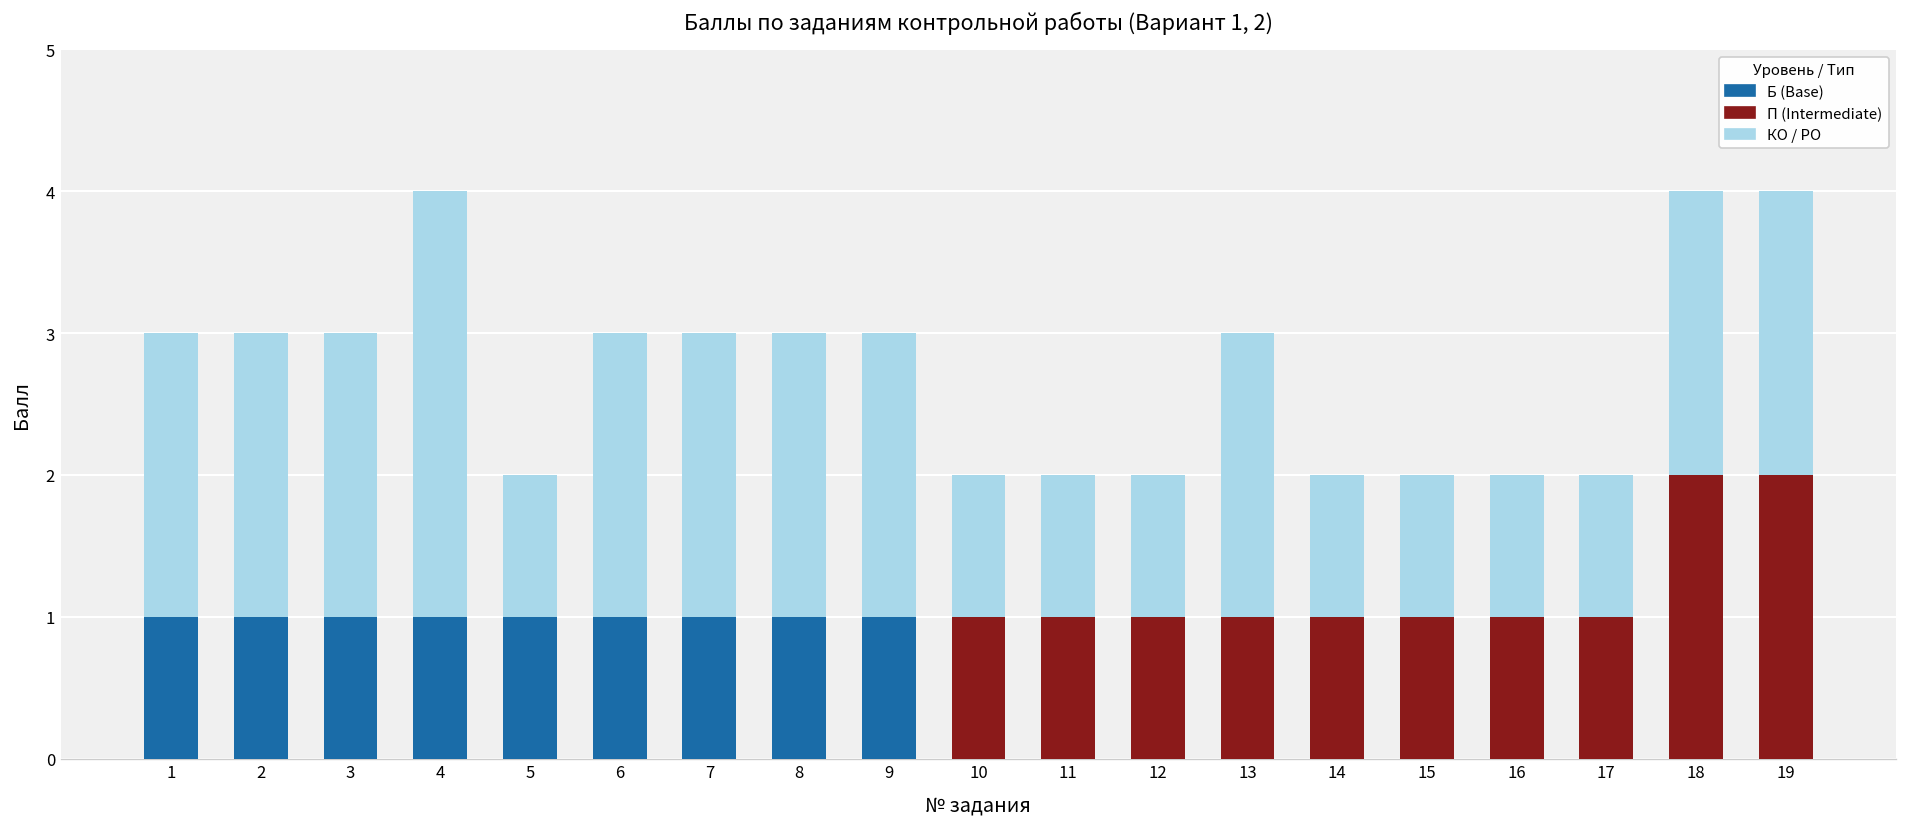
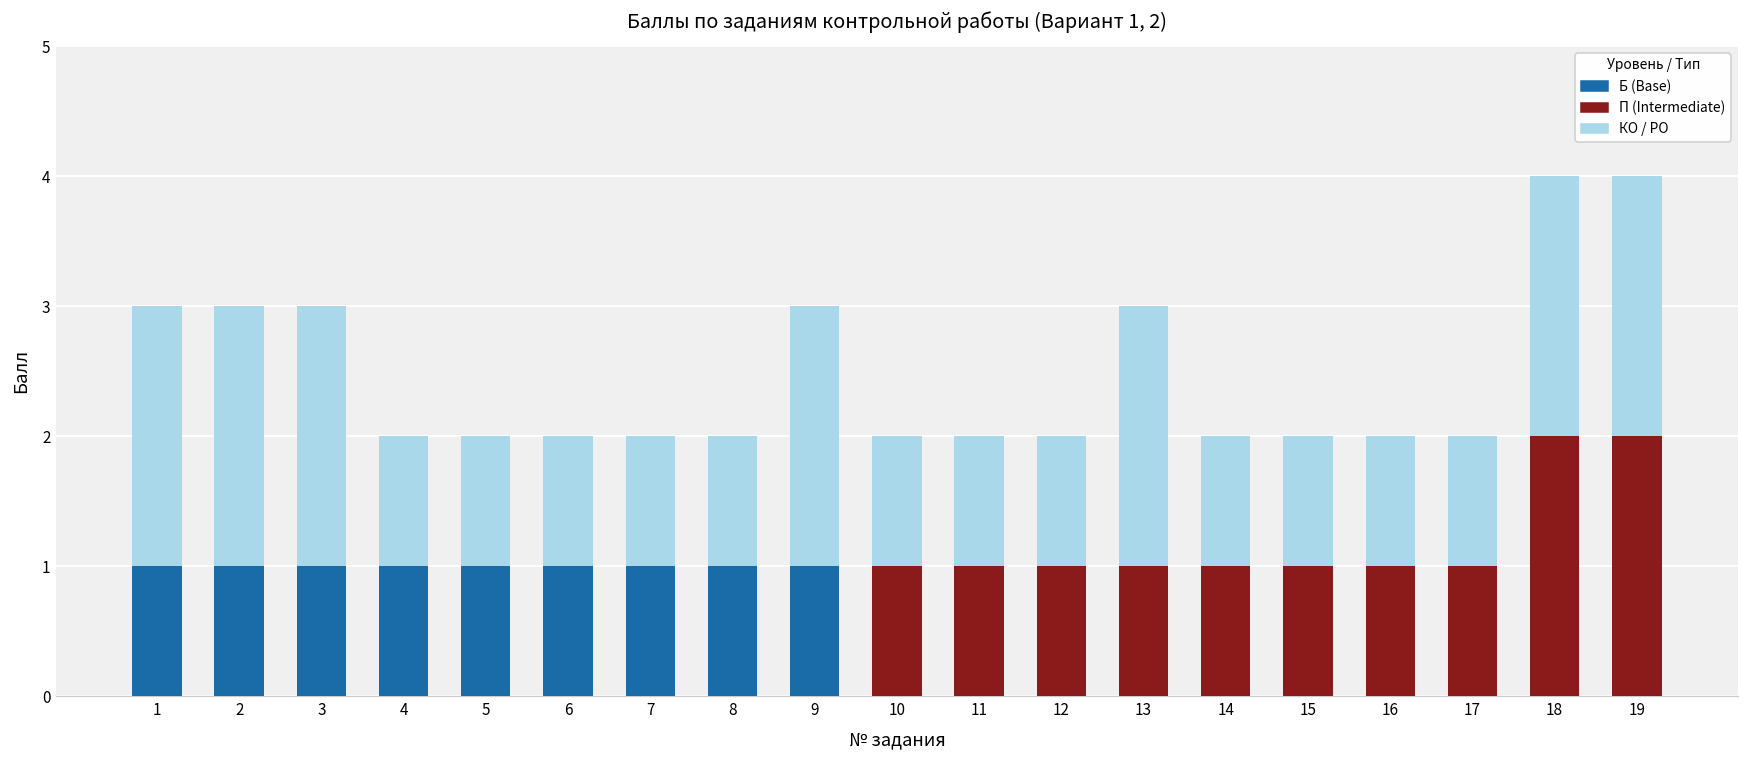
КО / РО, 4: 3 -> 1
КО / РО, 6: 2 -> 1
КО / РО, 7: 2 -> 1
КО / РО, 8: 2 -> 1
